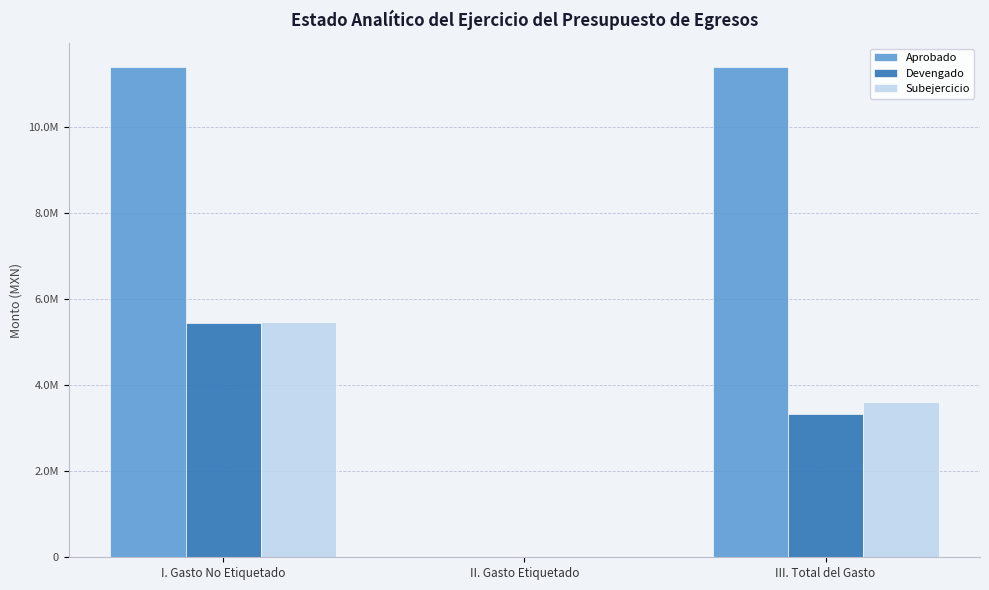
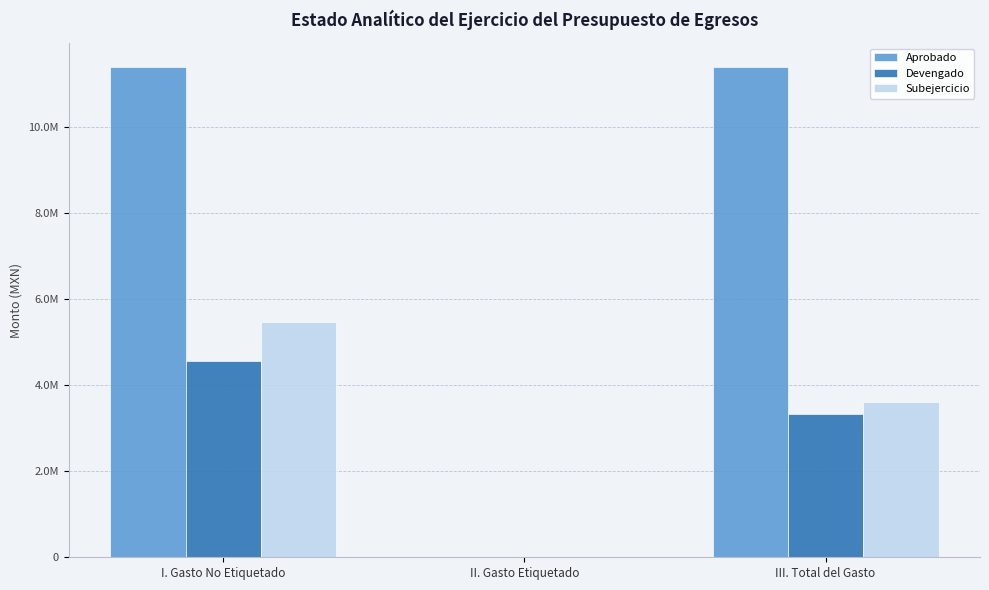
Devengado, I. Gasto No Etiquetado: 5400000 -> 4600000
